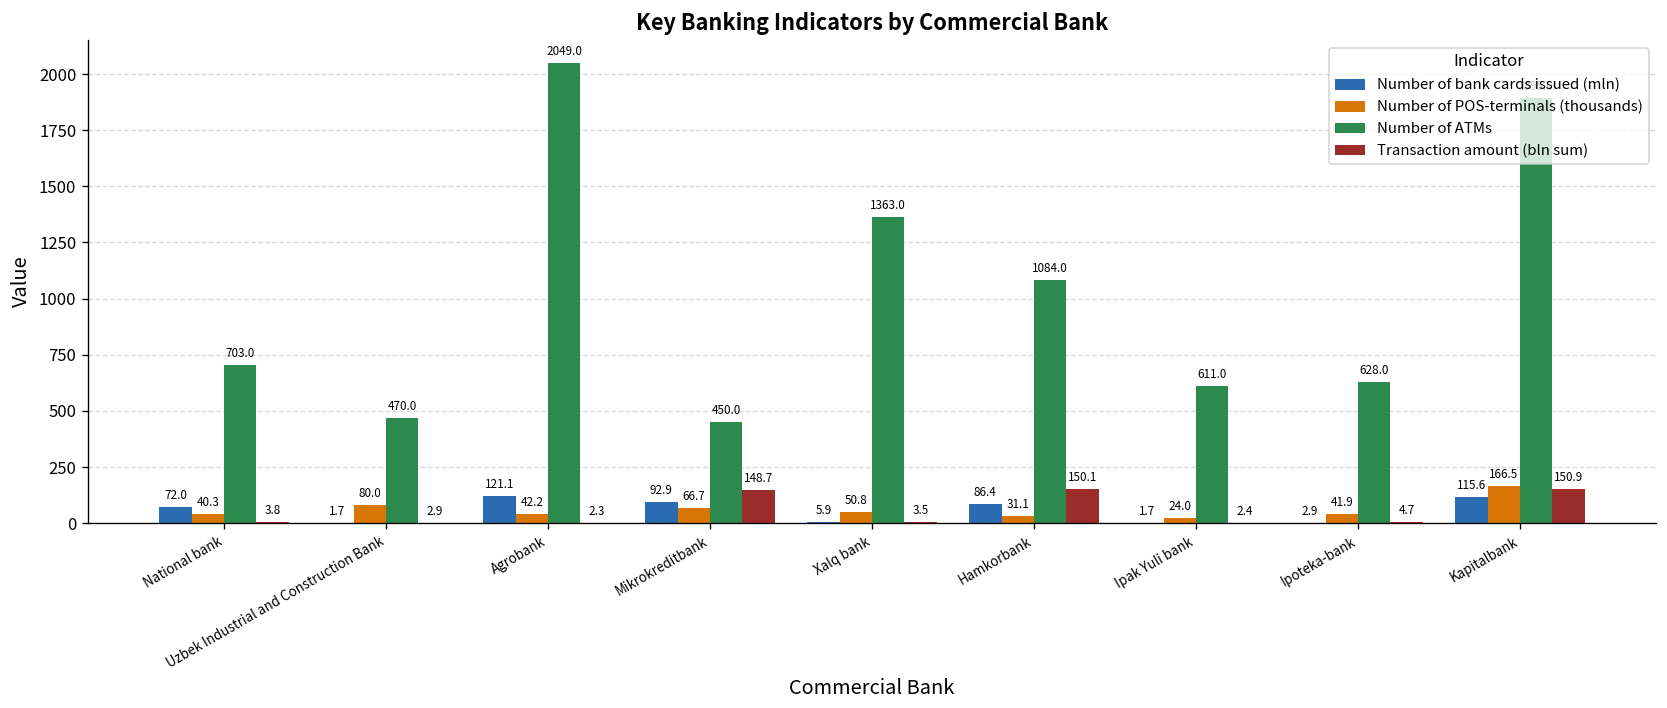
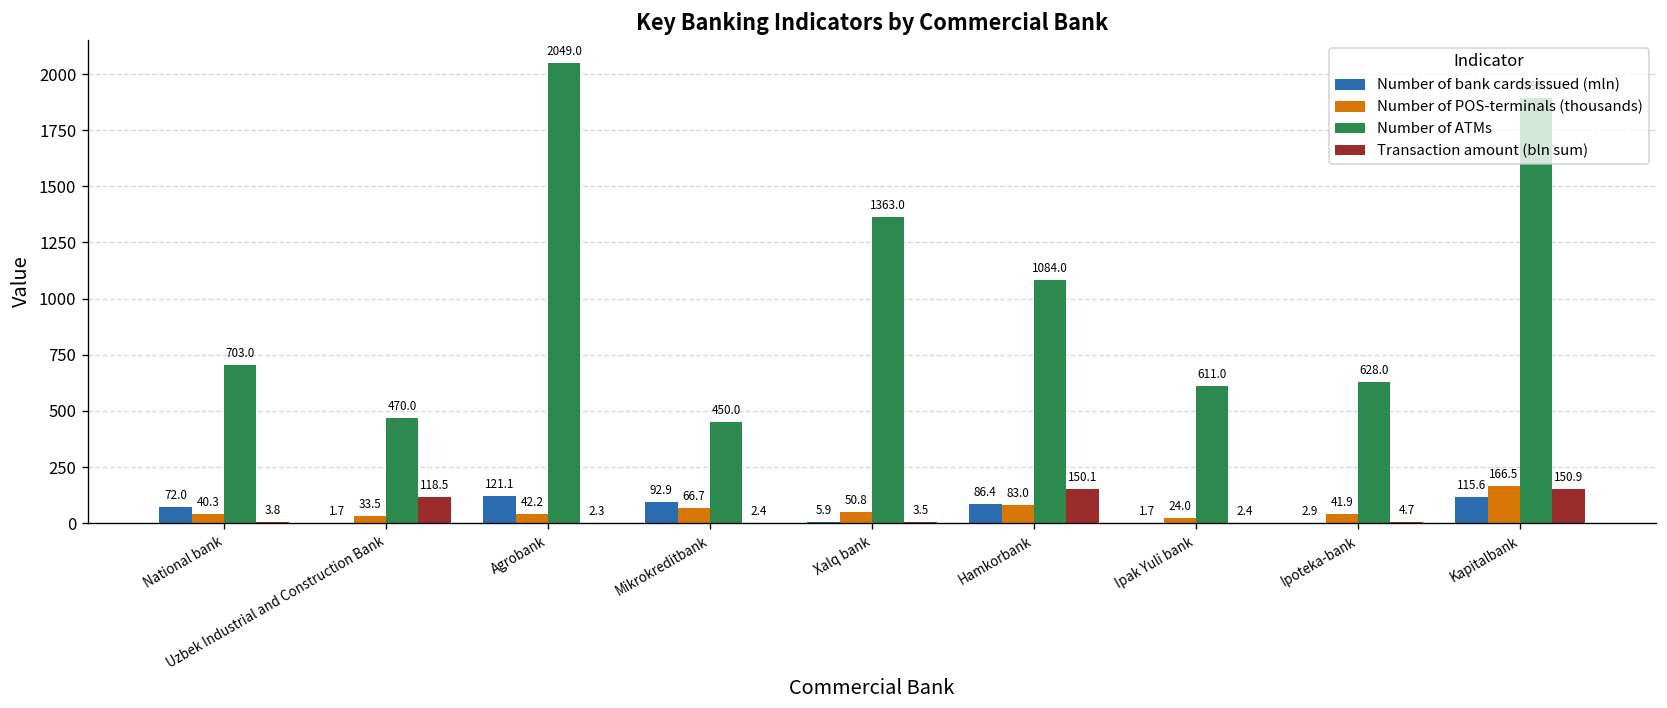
Number of POS-terminals (thousands), Uzbek Industrial and Construction Bank: 80.0 -> 33.5
Transaction amount (bln sum), Uzbek Industrial and Construction Bank: 2.9 -> 118.5
Transaction amount (bln sum), Mikrokreditbank: 148.7 -> 2.4
Number of POS-terminals (thousands), Hamkorbank: 31.1 -> 83.0
